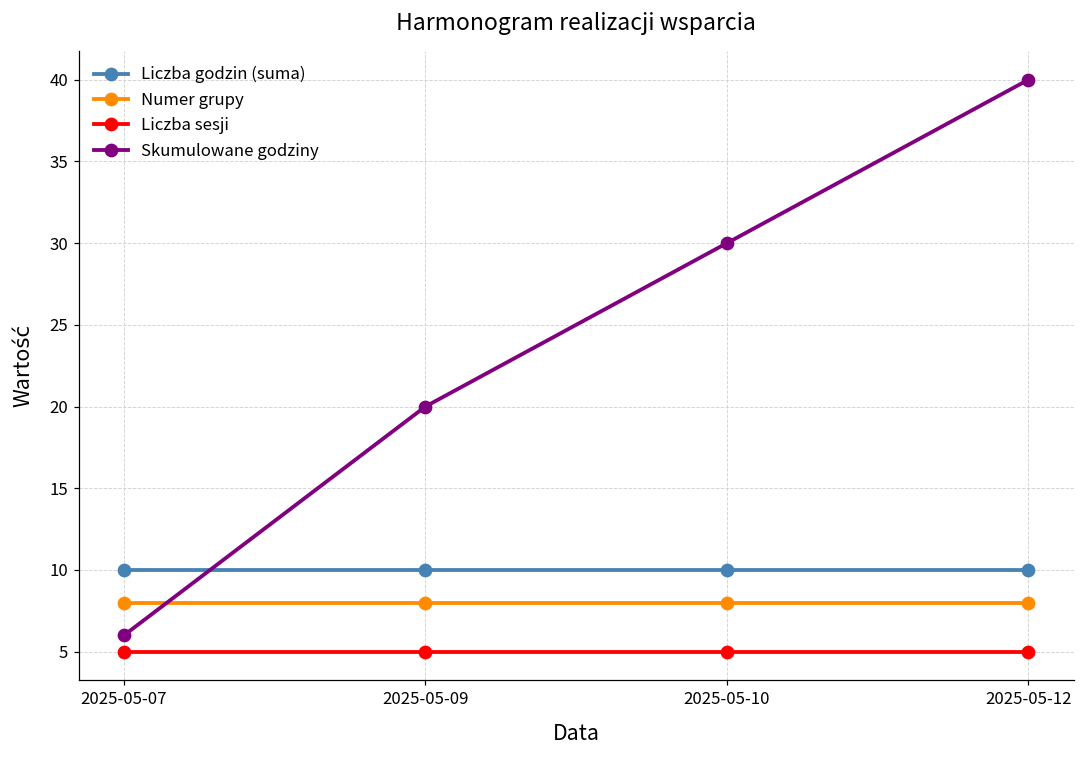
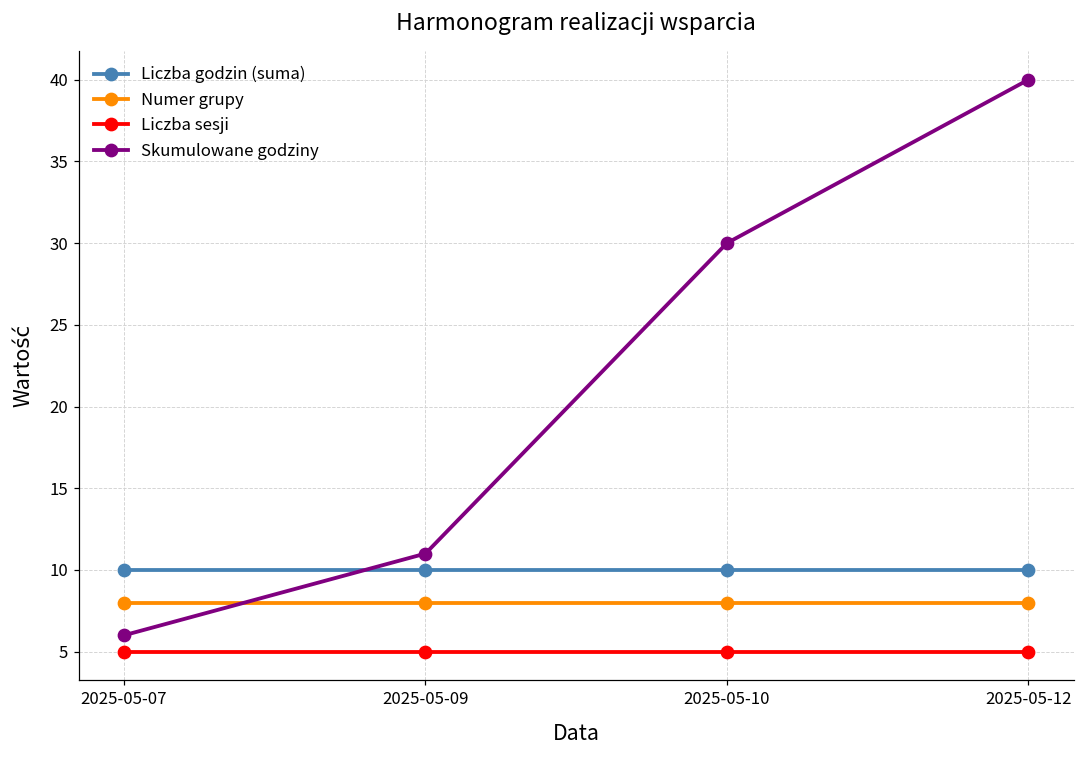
Skumulowane godziny, 2025-05-09: 20 -> 11
